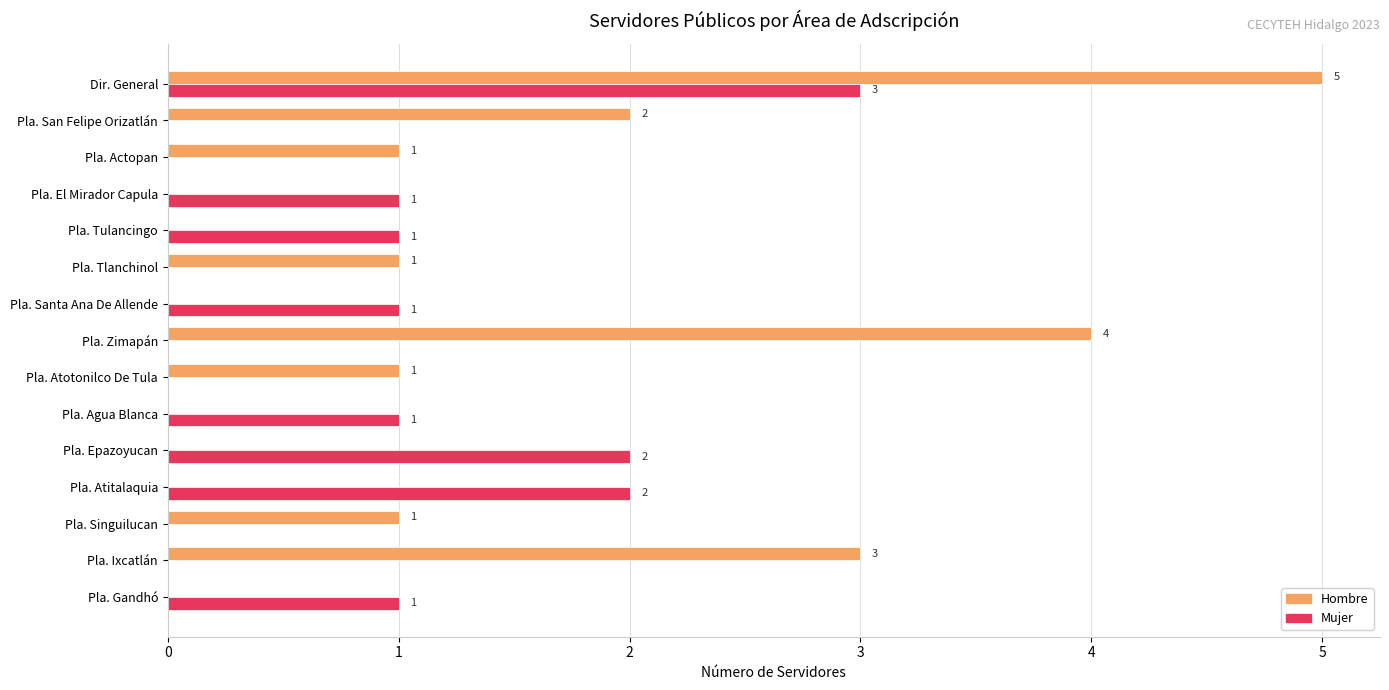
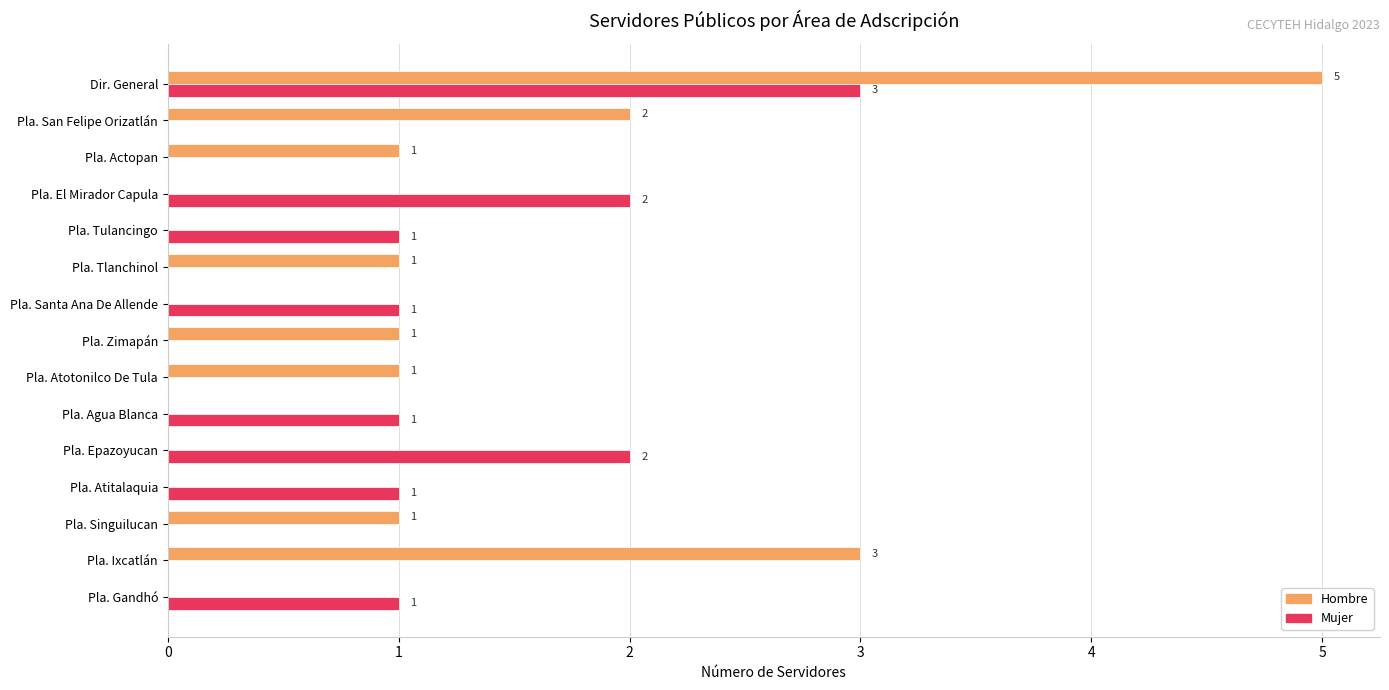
Mujer, Pla. El Mirador Capula: 1 -> 2
Hombre, Pla. Zimapán: 4 -> 1
Mujer, Pla. Atitalaquia: 2 -> 1
